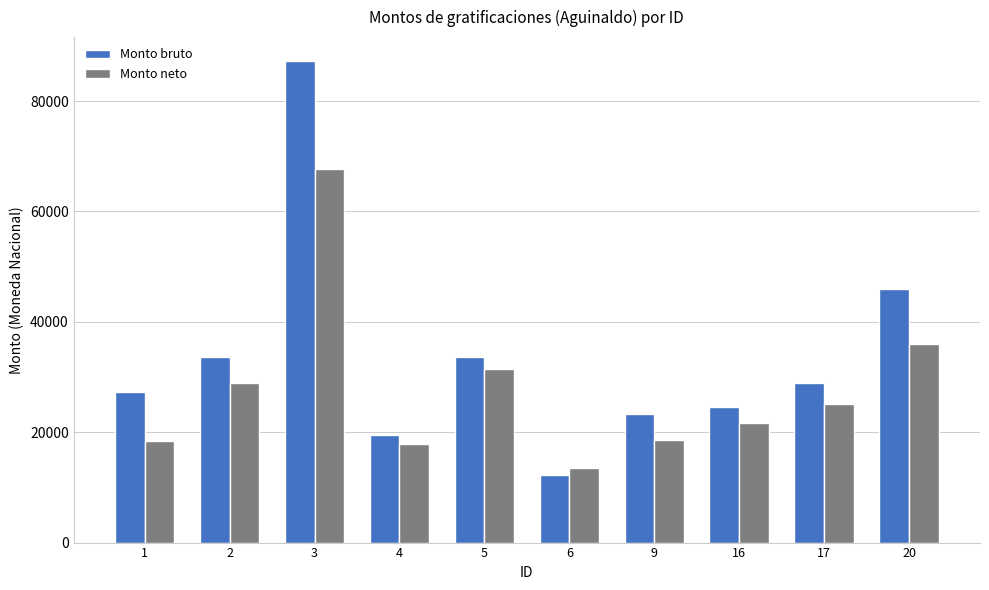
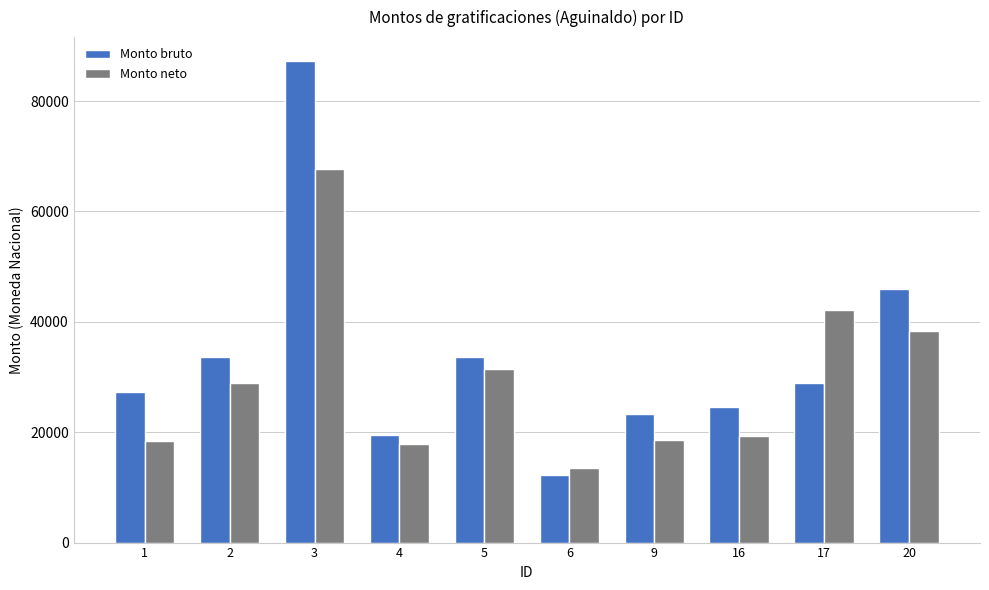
Monto neto, 16: 22000 -> 19000
Monto neto, 17: 25000 -> 42000
Monto neto, 20: 36000 -> 38000
